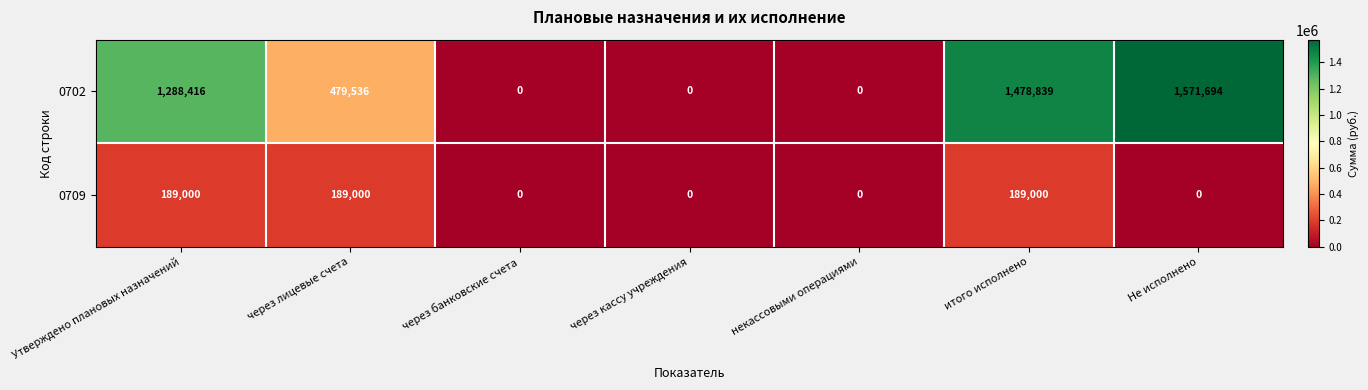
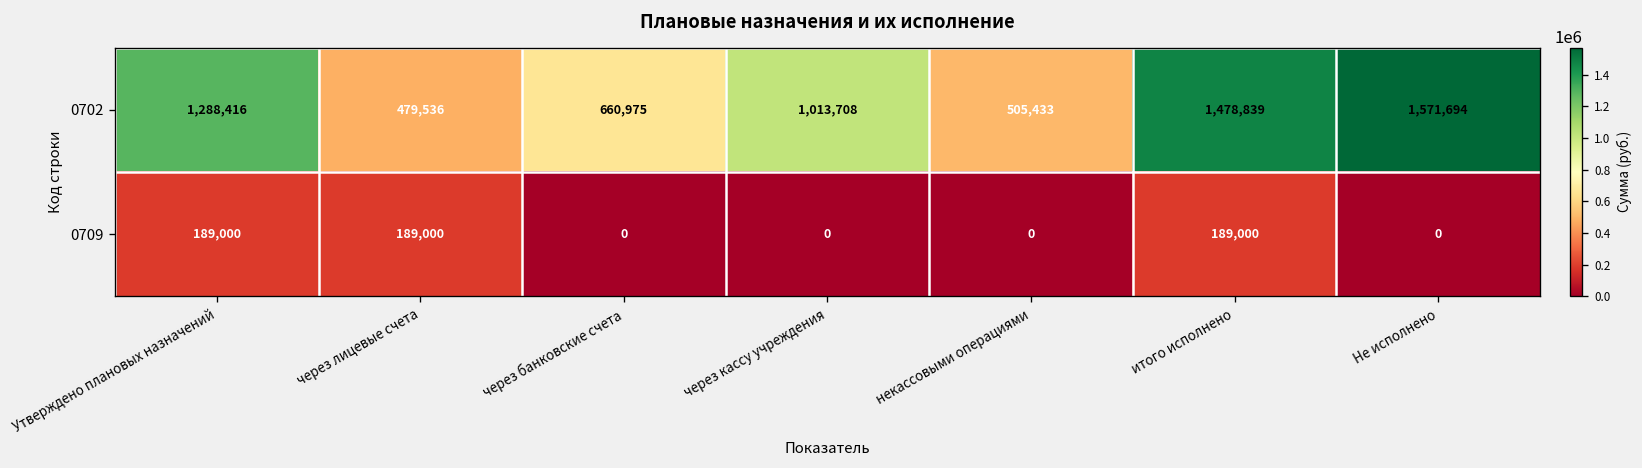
0702, через банковские счета: 0 -> 660,975
0702, через кассу учреждения: 0 -> 1,013,708
0702, некассовыми операциями: 0 -> 505,433
